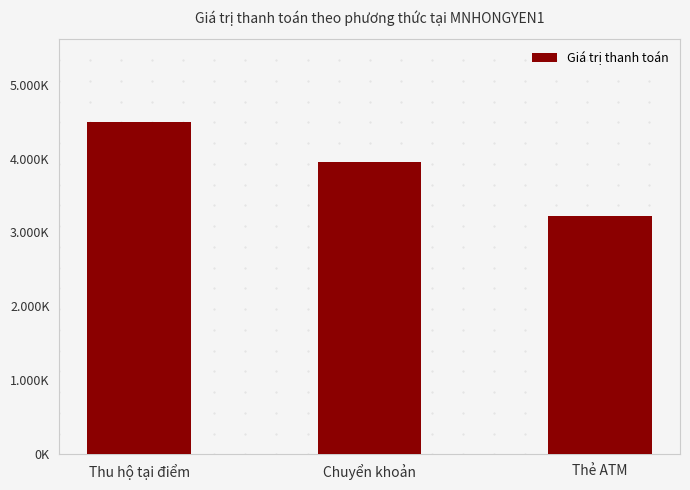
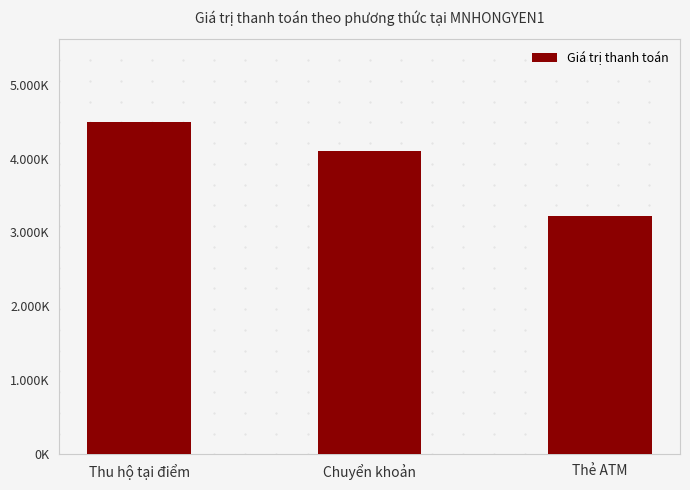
Chuyển khoản: 4000 -> 4100
